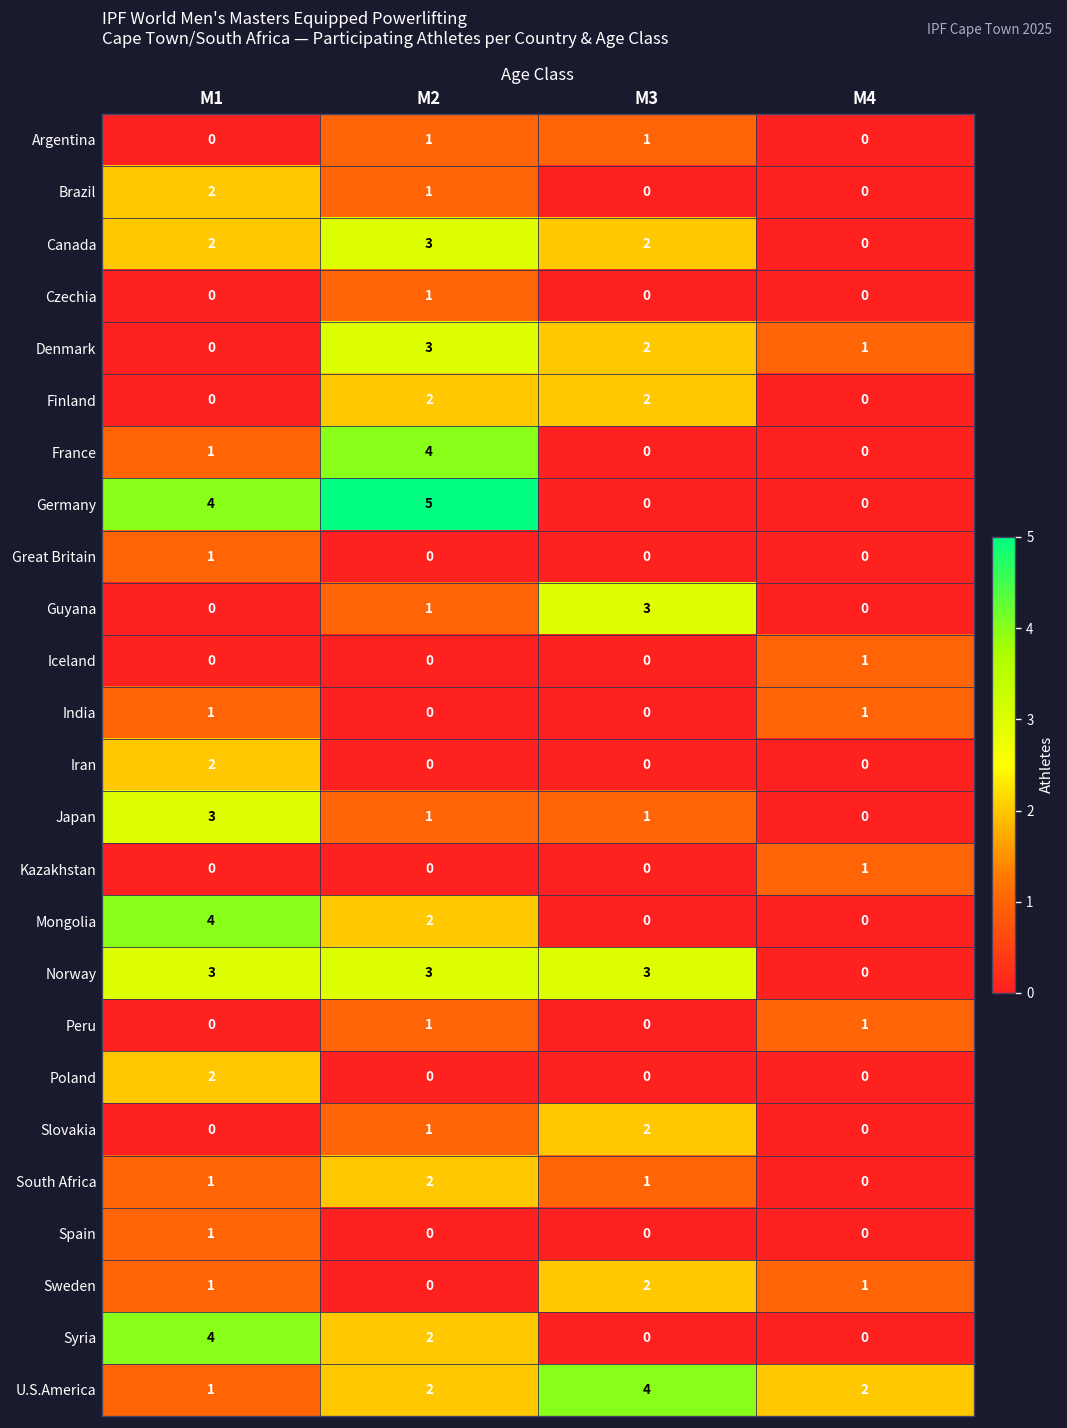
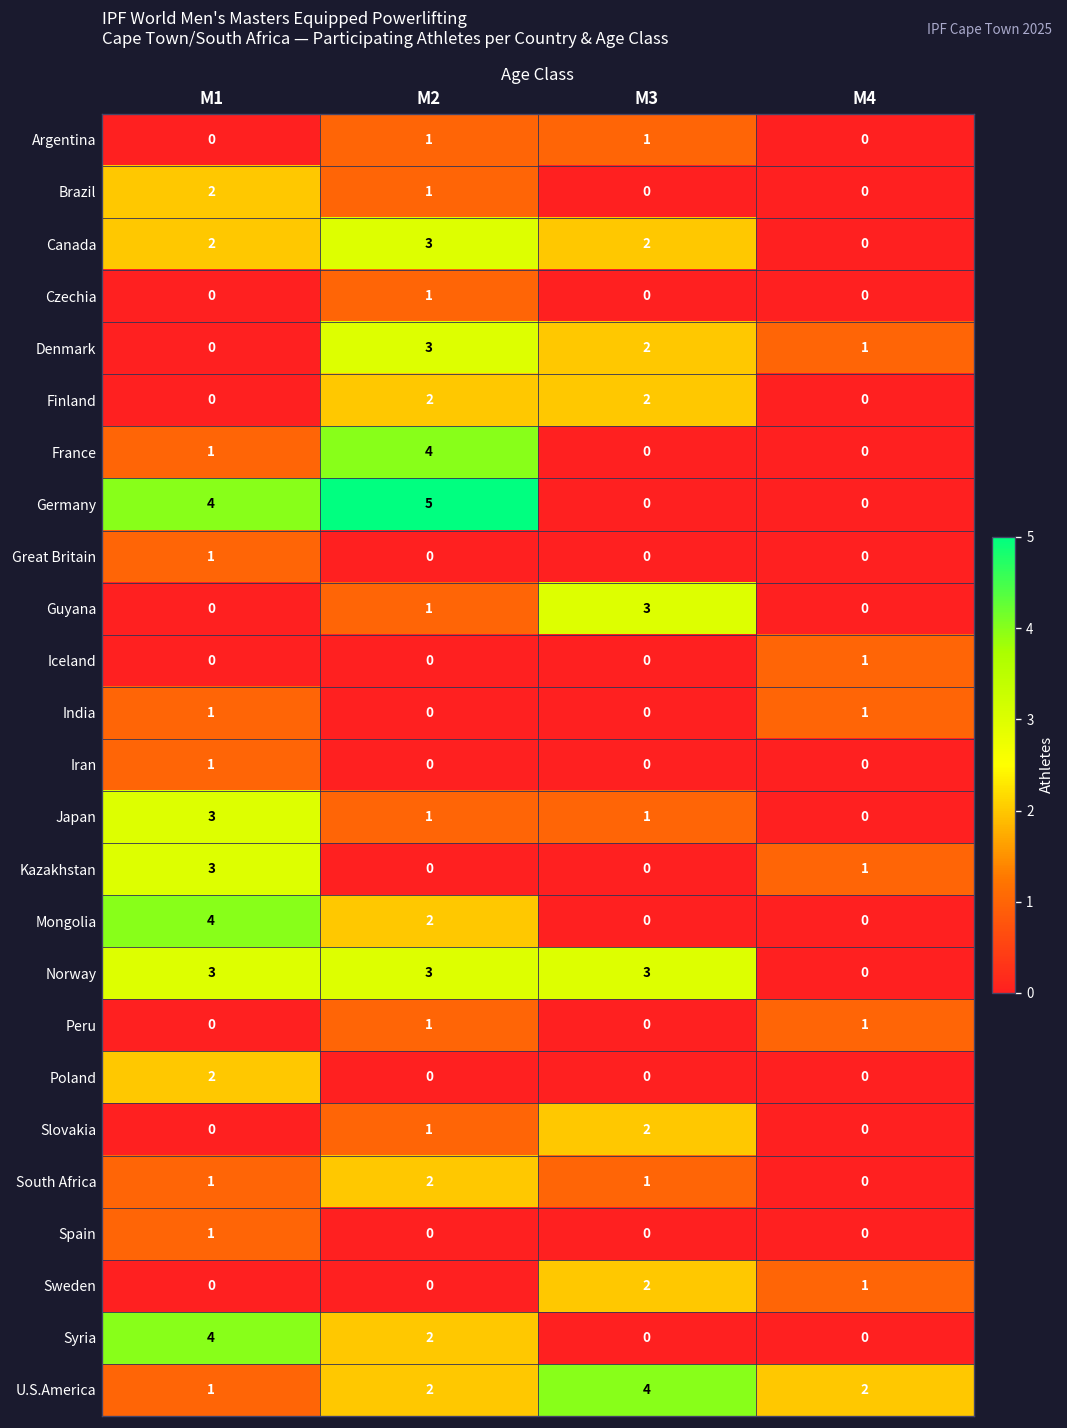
Iran, M1: 2 -> 1
Kazakhstan, M1: 0 -> 3
Sweden, M1: 1 -> 0
